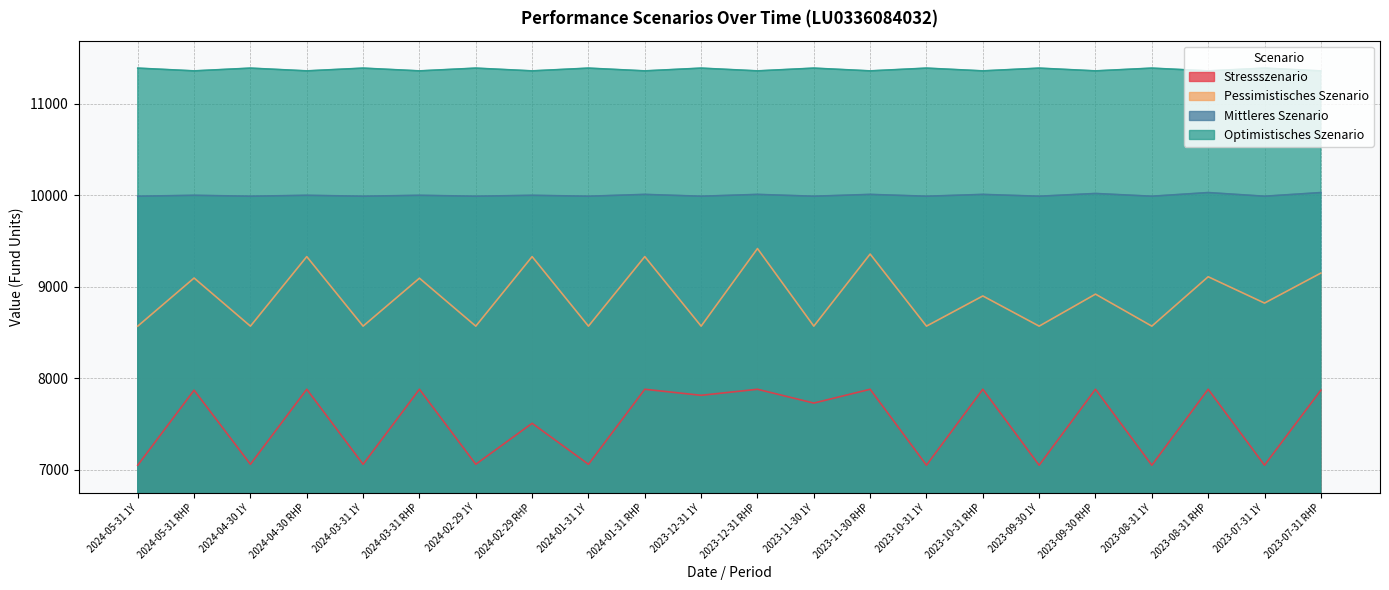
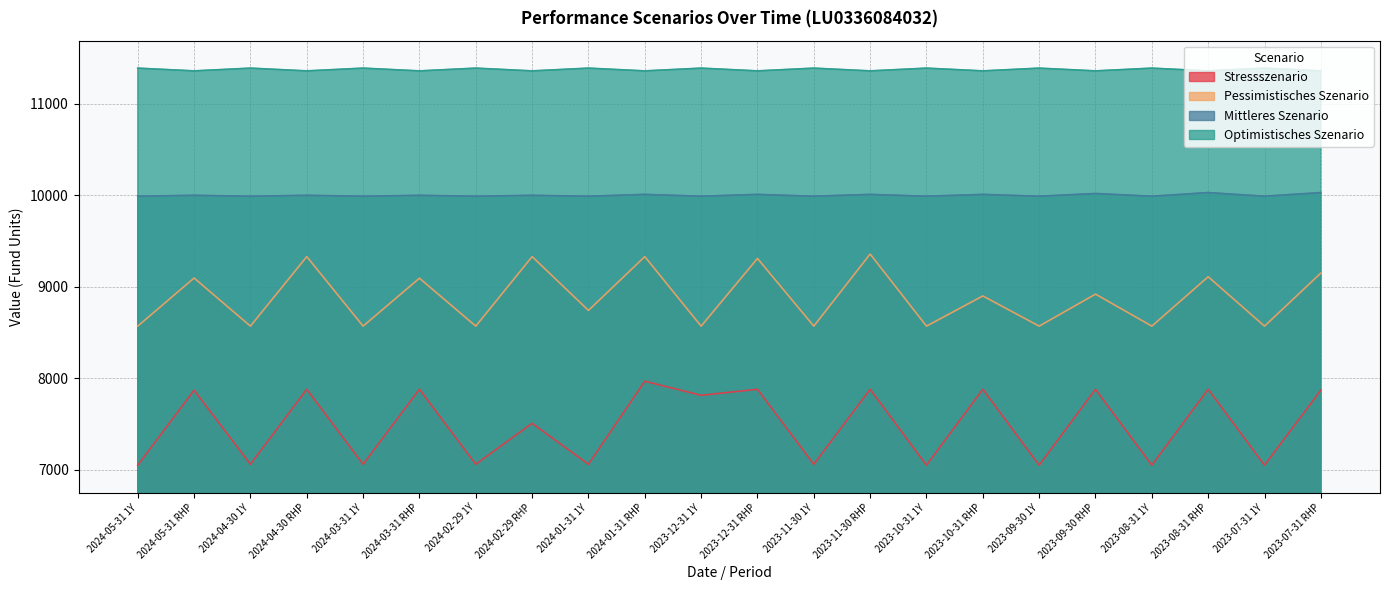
Pessimistisches Szenario, 2024-01-31 1Y: 8600 -> 8700
Stressszenario, 2024-01-31 RHP: 7900 -> 8000
Pessimistisches Szenario, 2023-12-31 RHP: 9400 -> 9300
Stressszenario, 2023-11-30 1Y: 7700 -> 7100
Pessimistisches Szenario, 2023-07-31 1Y: 8800 -> 8600
